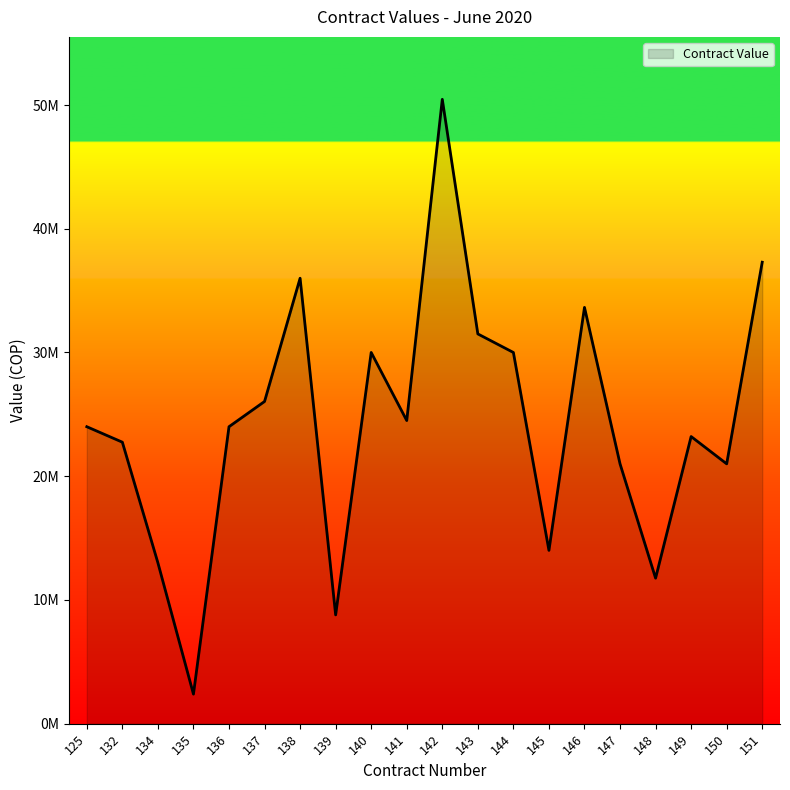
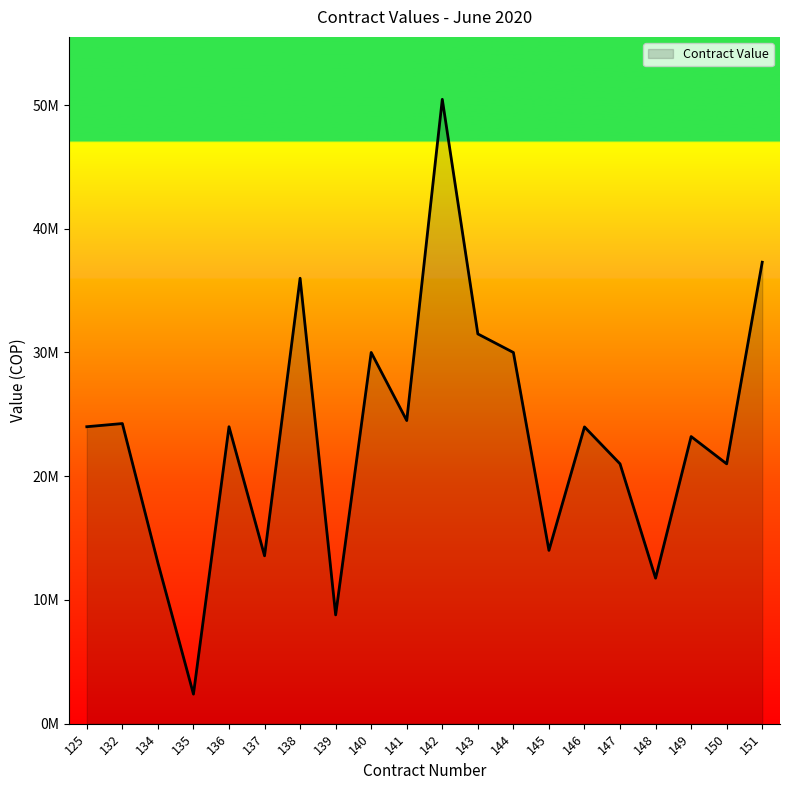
132: 22800000 -> 24300000
137: 26000000 -> 13600000
146: 33600000 -> 24000000
